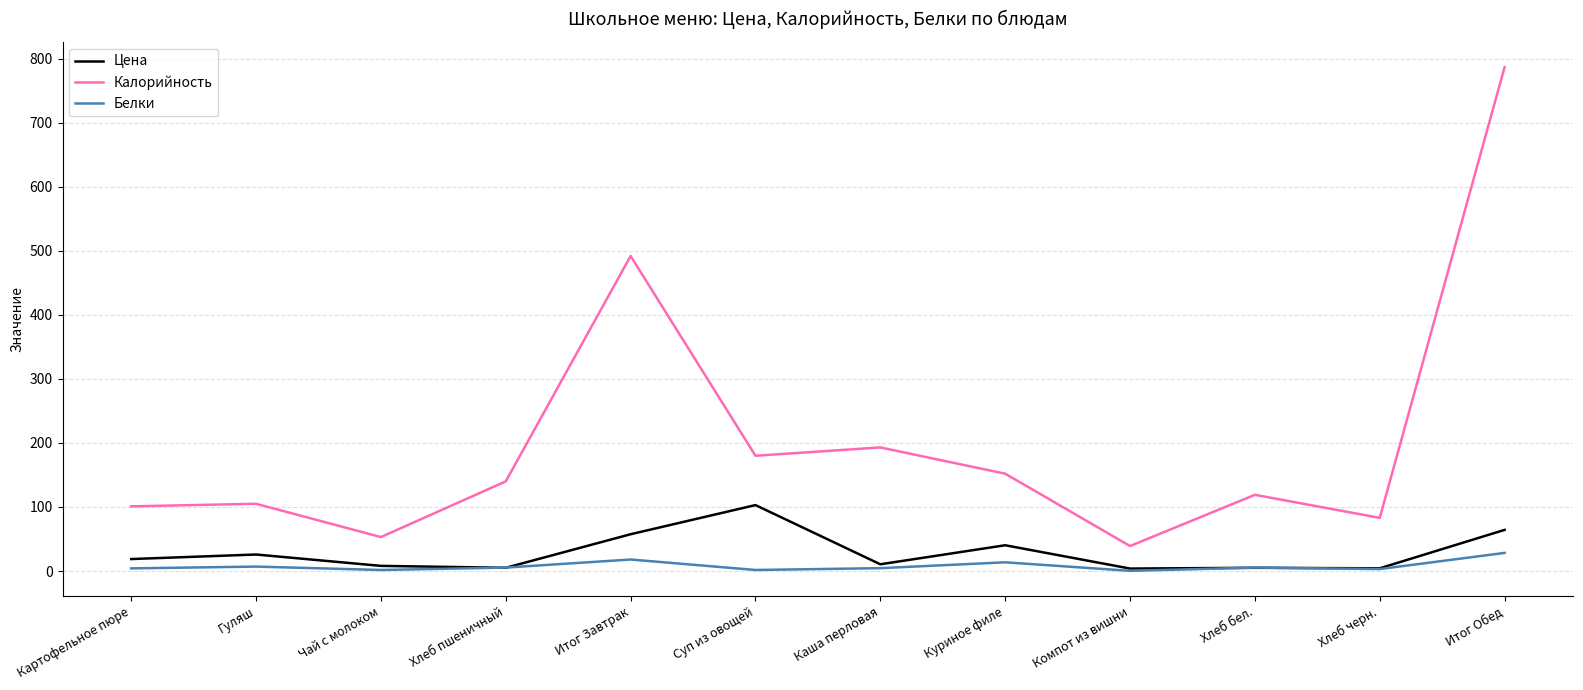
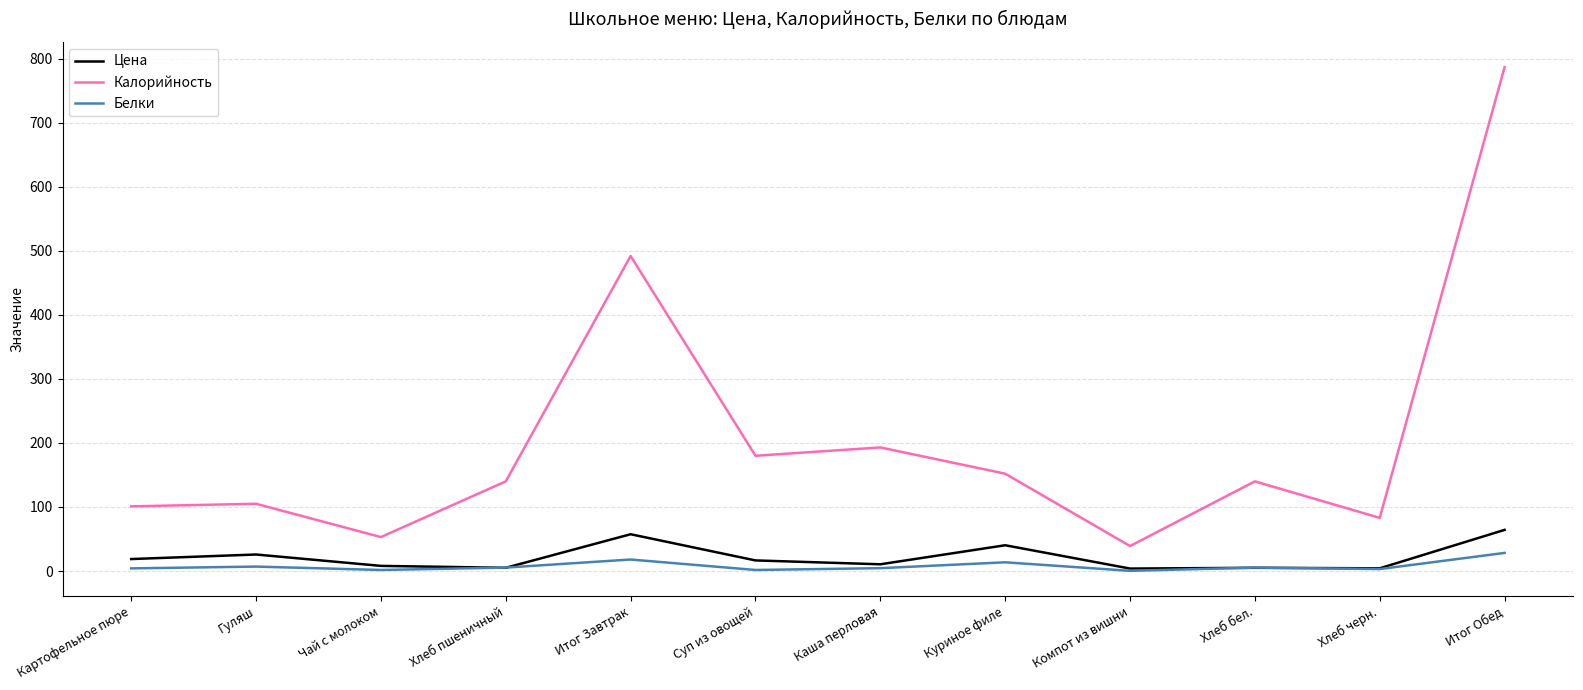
Цена, Суп из овощей: 100 -> 20
Калорийность, Хлеб бел.: 120 -> 140
